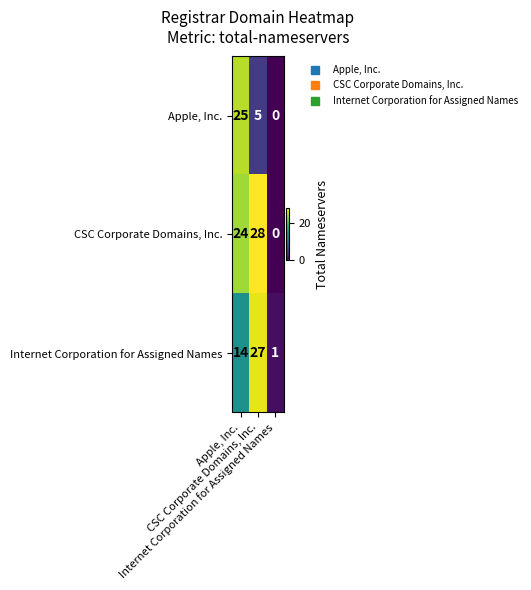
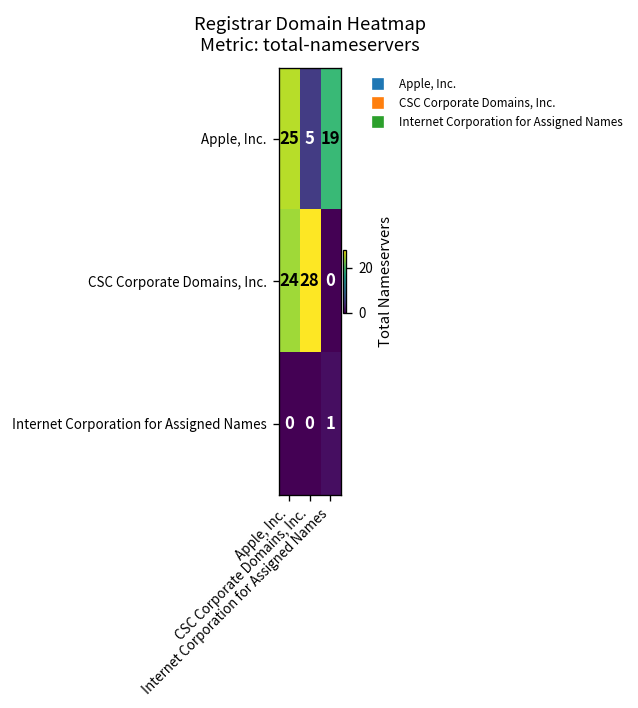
Apple, Inc., Internet Corporation for Assigned Names: 0 -> 19
Internet Corporation for Assigned Names, Apple, Inc.: 14 -> 0
Internet Corporation for Assigned Names, CSC Corporate Domains, Inc.: 27 -> 0
